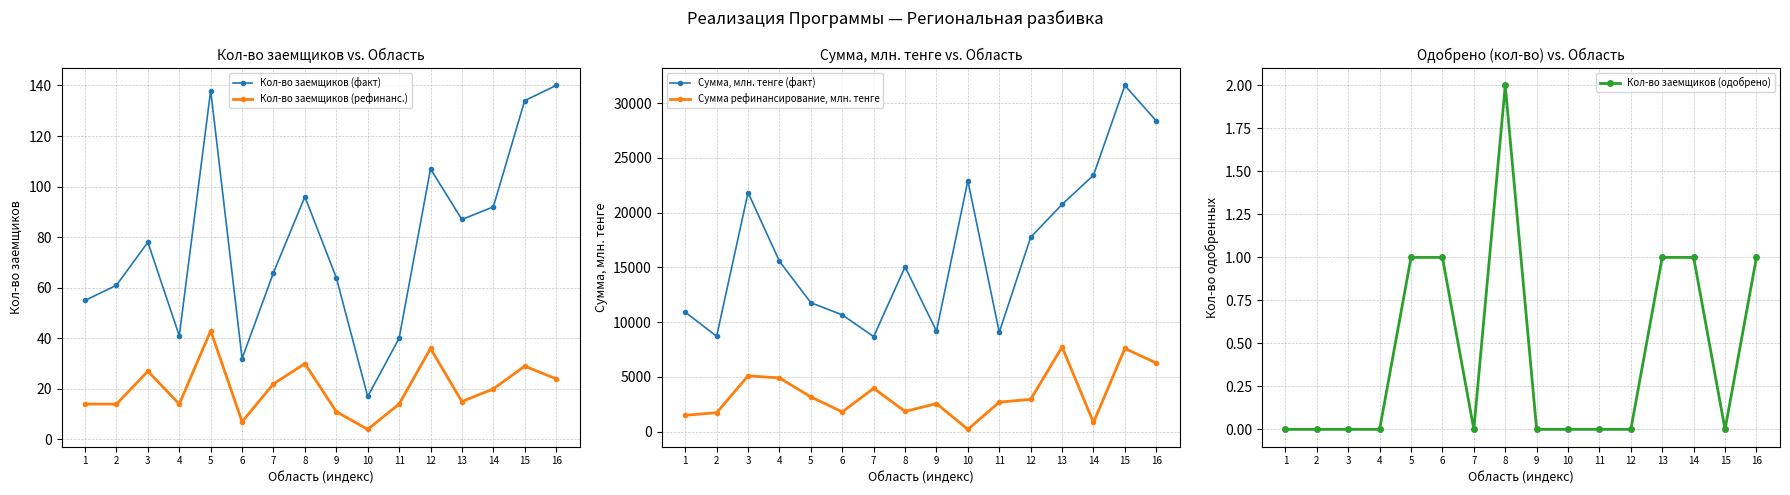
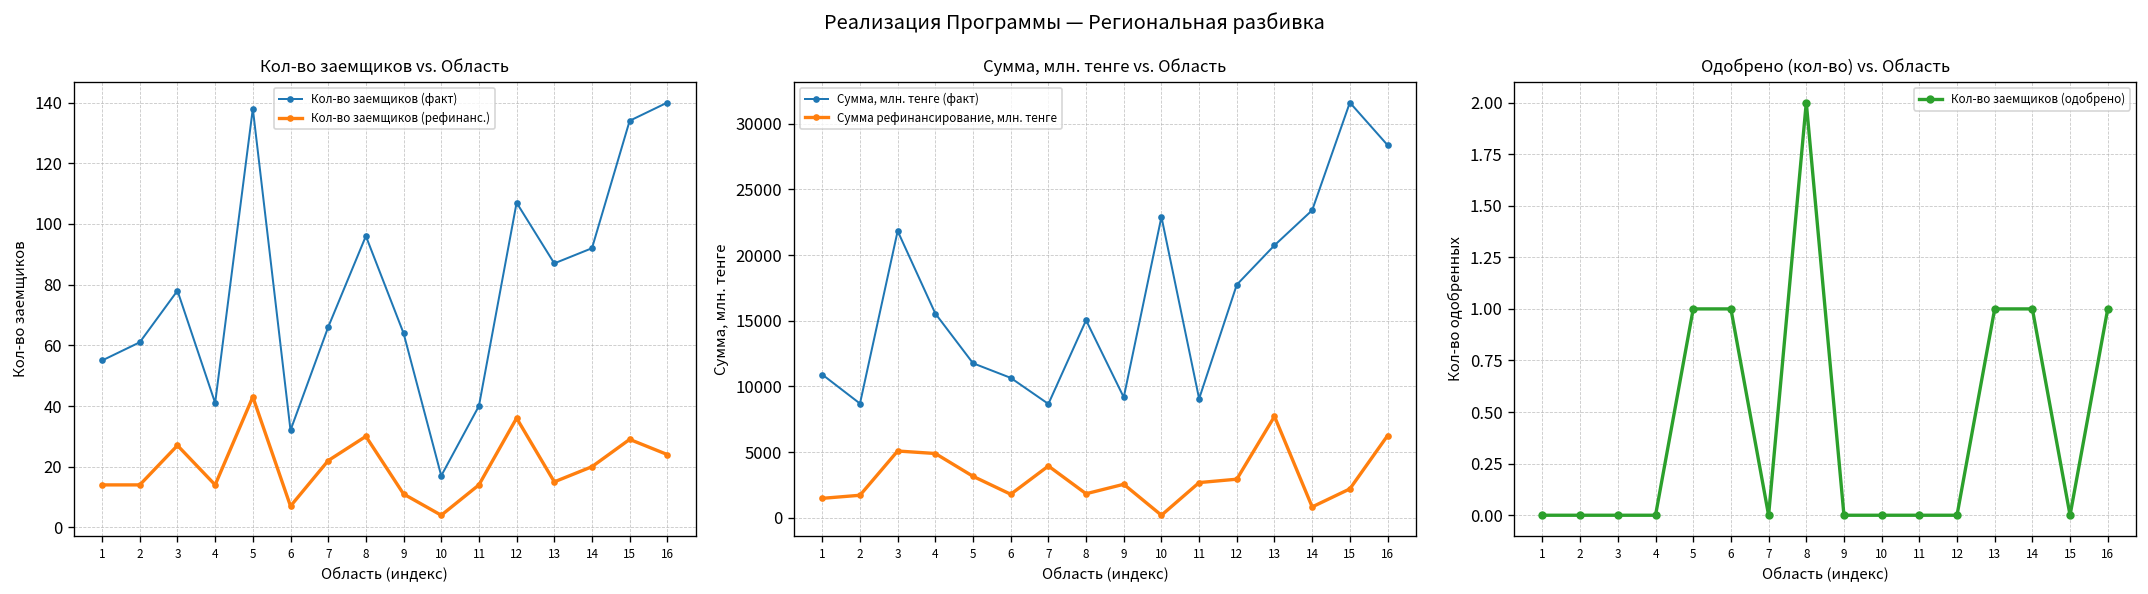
Сумма, млн. тенге vs. Область, Сумма рефинансирование, млн. тенге, 15: 7600 -> 2200
